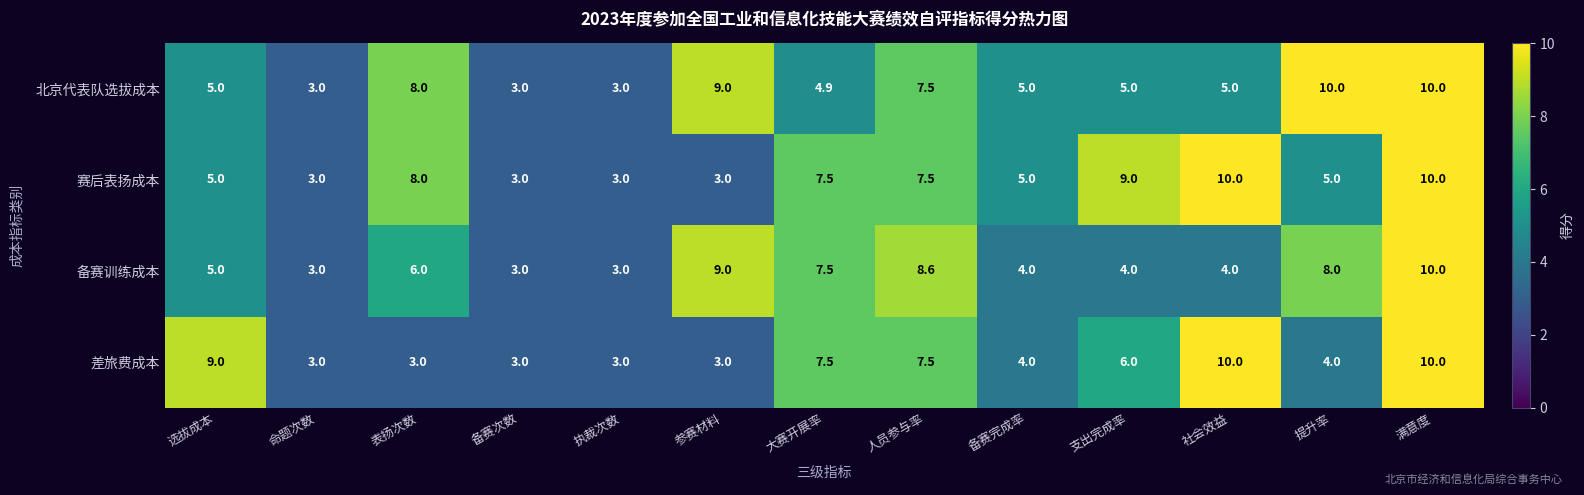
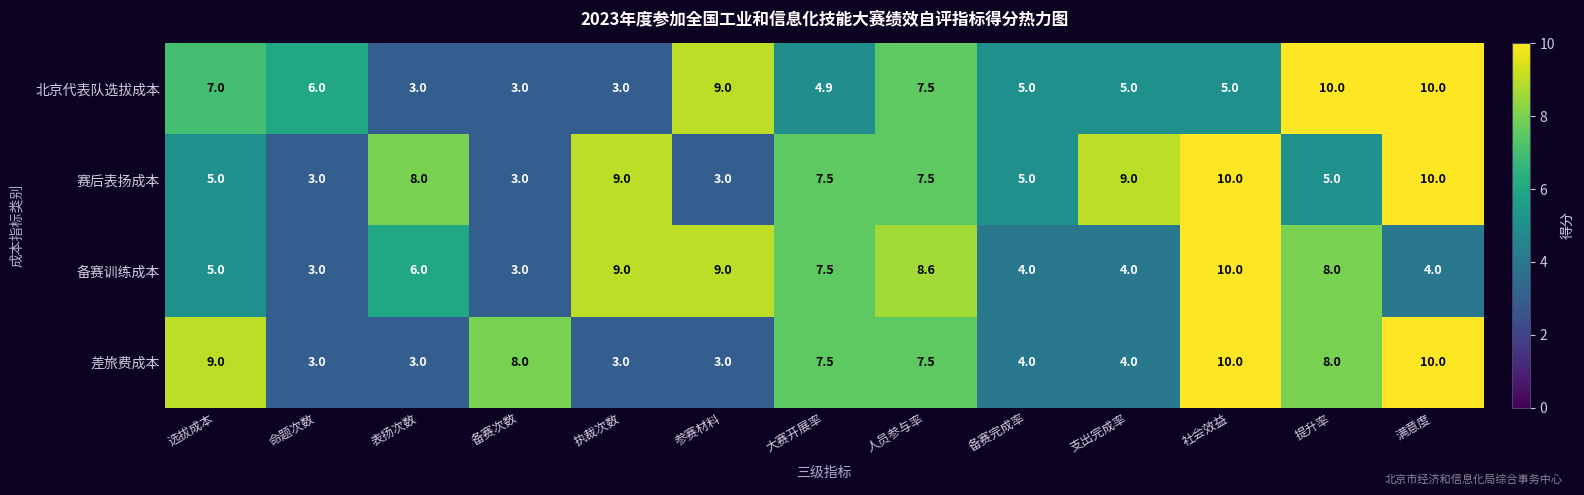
北京代表队选拔成本, 选拔成本: 5.0 -> 7.0
北京代表队选拔成本, 命题次数: 3.0 -> 6.0
北京代表队选拔成本, 表扬次数: 8.0 -> 3.0
赛后表扬成本, 执裁次数: 3.0 -> 9.0
备赛训练成本, 执裁次数: 3.0 -> 9.0
备赛训练成本, 社会效益: 4.0 -> 10.0
备赛训练成本, 满意度: 10.0 -> 4.0
差旅费成本, 备赛次数: 3.0 -> 8.0
差旅费成本, 支出完成率: 6.0 -> 4.0
差旅费成本, 提升率: 4.0 -> 8.0
